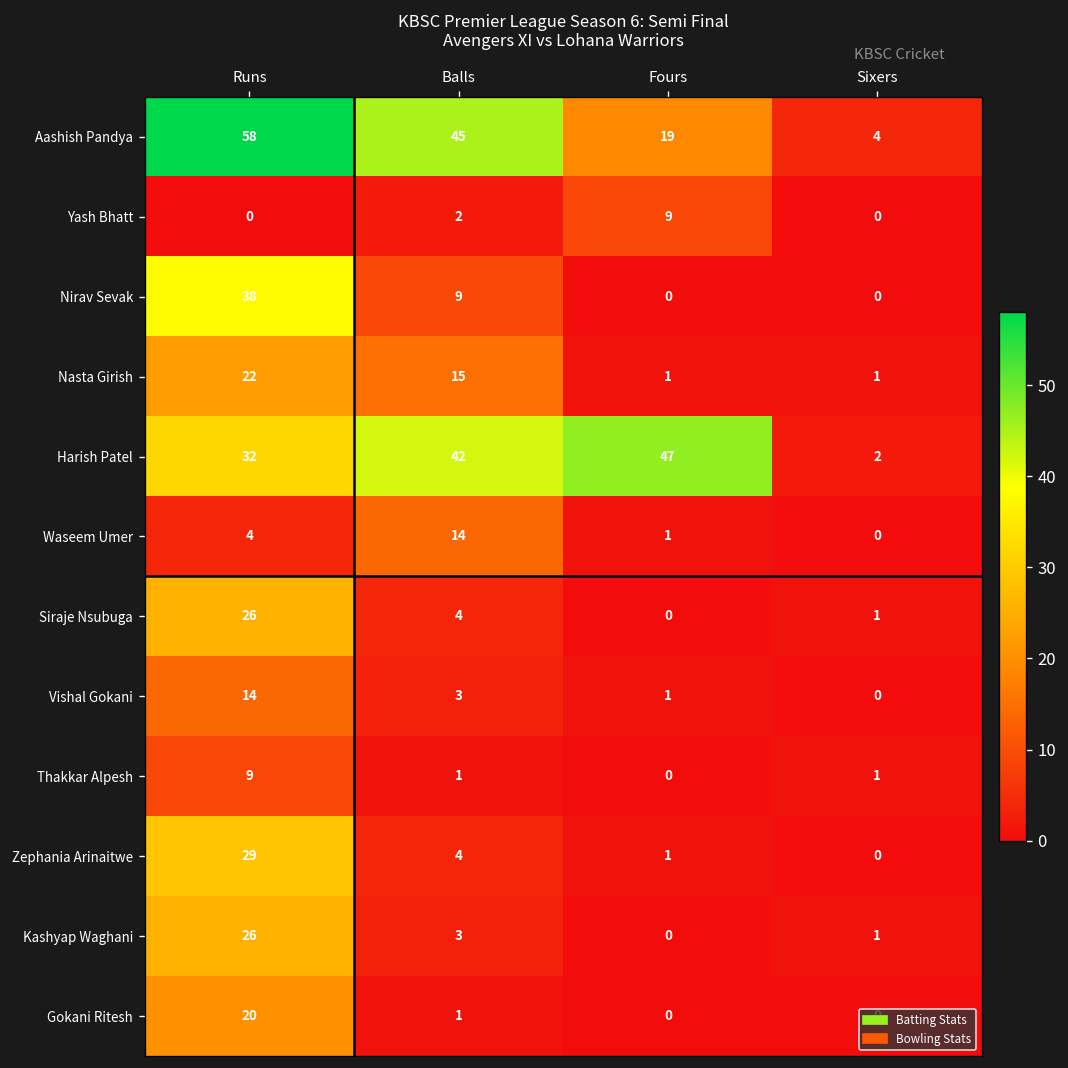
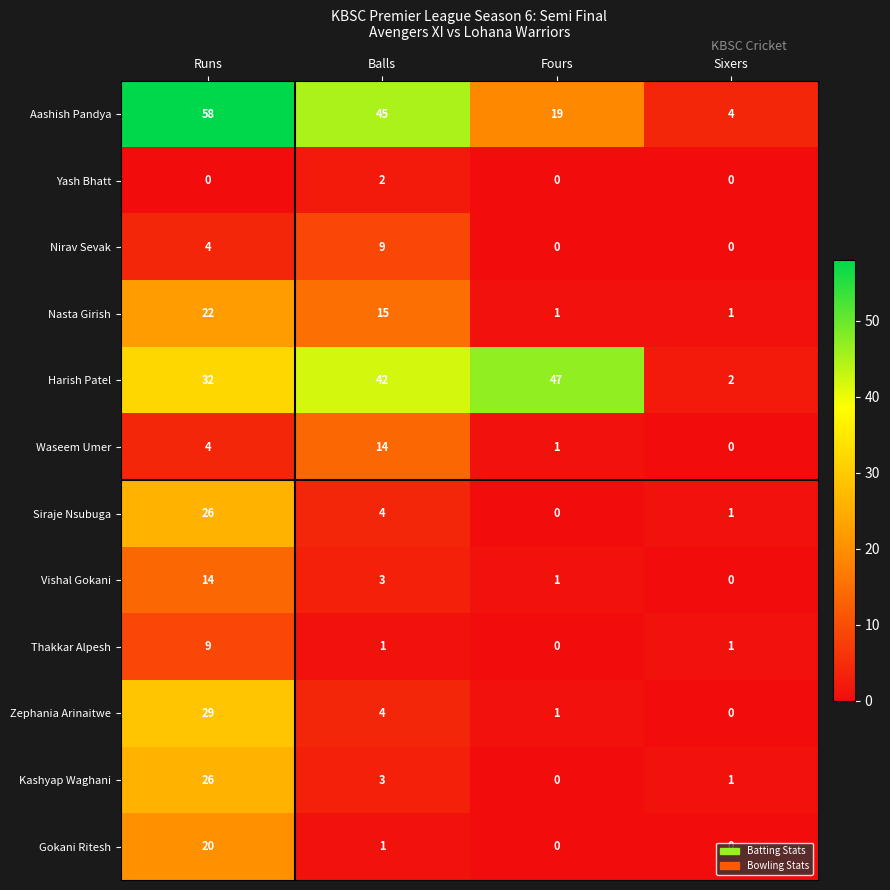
Yash Bhatt, Fours: 9 -> 0
Nirav Sevak, Runs: 38 -> 4
